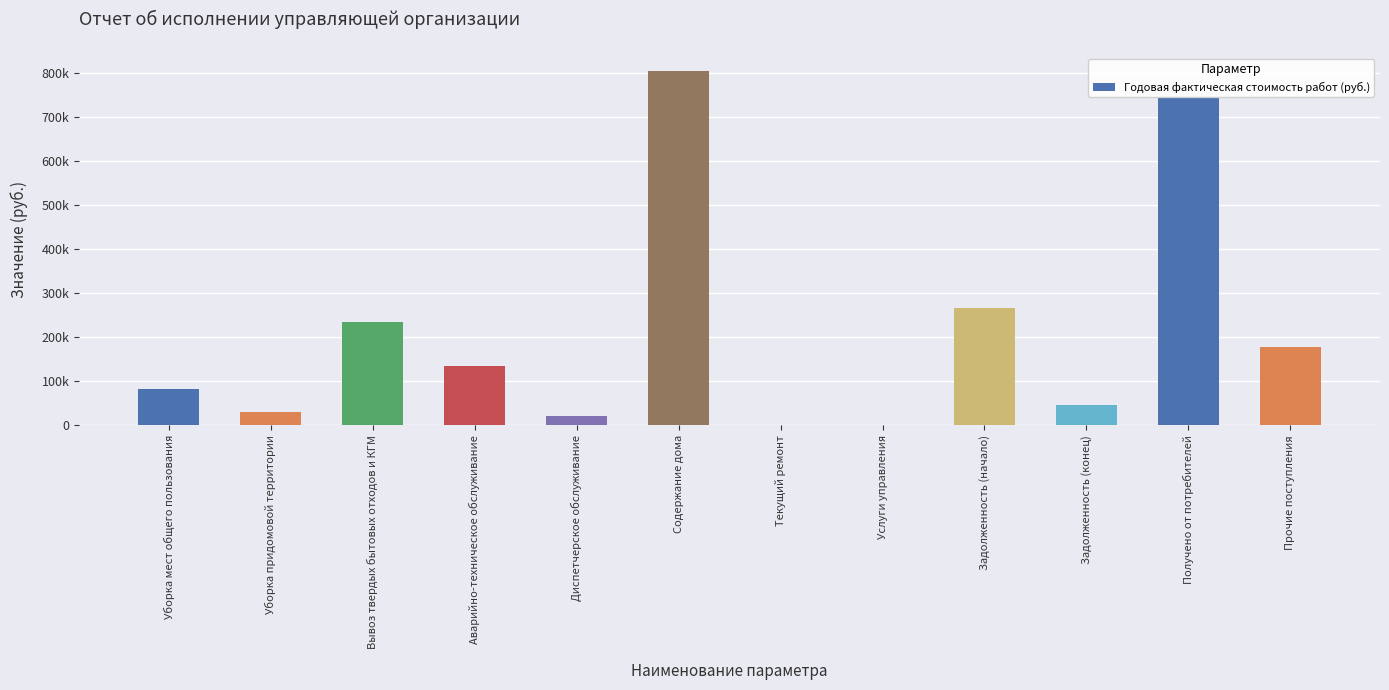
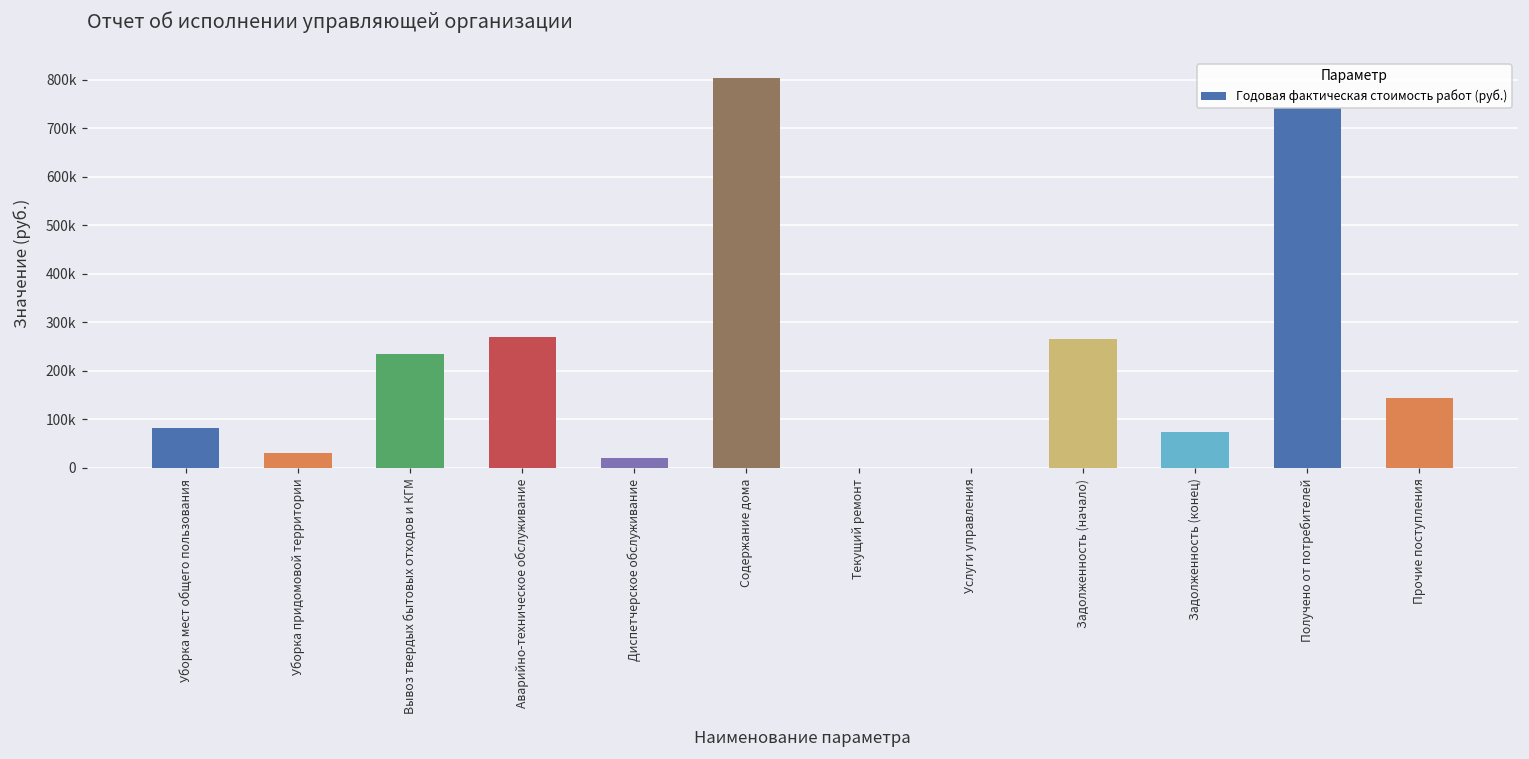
Аварийно-техническое обслуживание: 130000 -> 270000
Задолженность (конец): 50000 -> 70000
Прочие поступления: 180000 -> 140000
